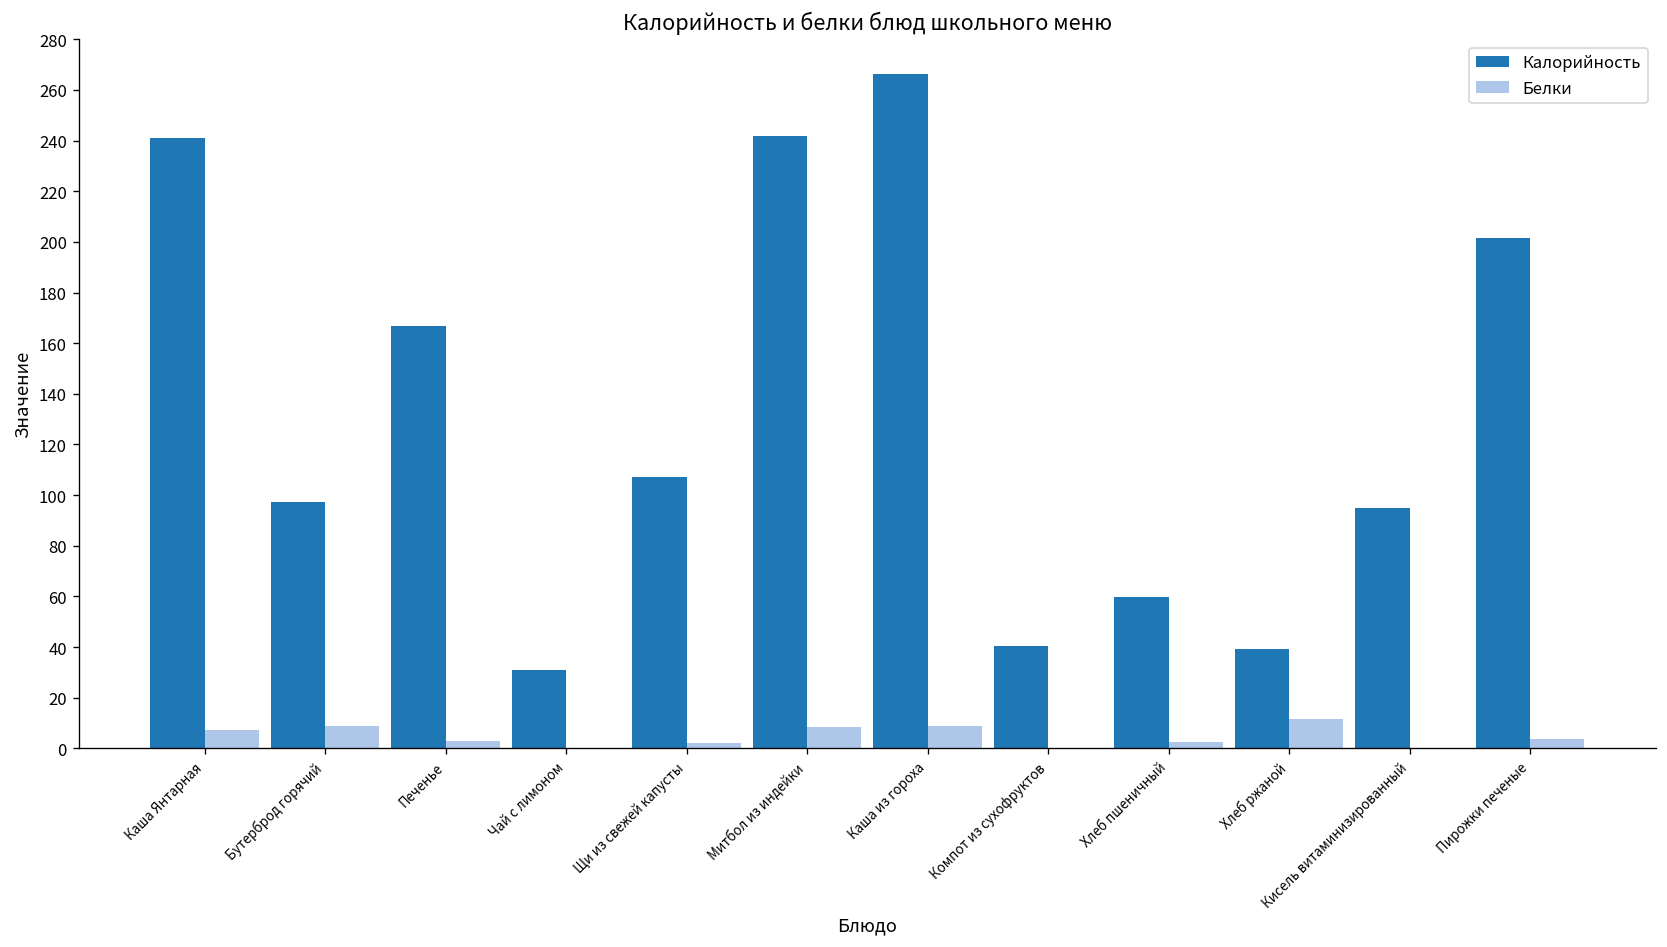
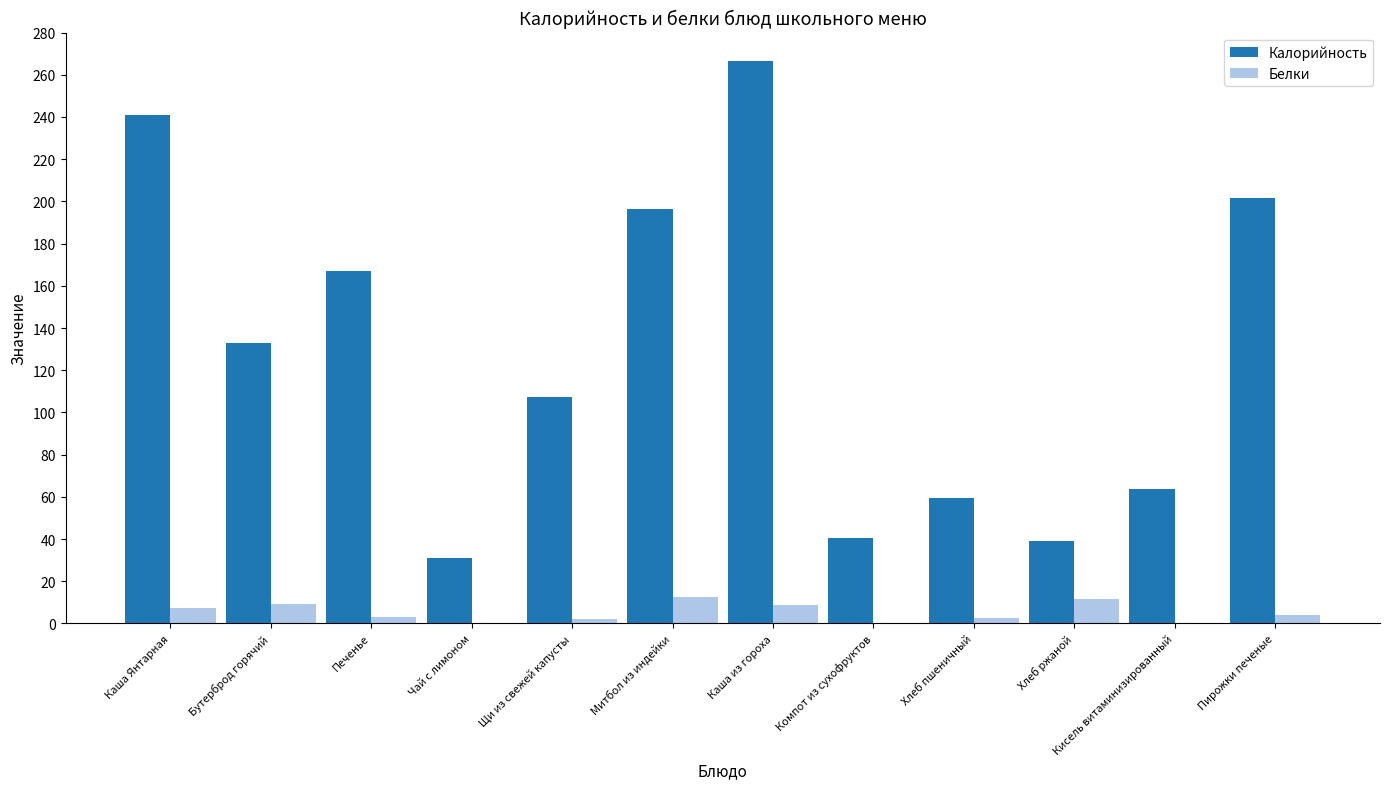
Калорийность, Бутерброд горячий: 97 -> 133
Калорийность, Митбол из индейки: 242 -> 196
Белки, Митбол из индейки: 8 -> 13
Калорийность, Кисель витаминизированный: 95 -> 64
